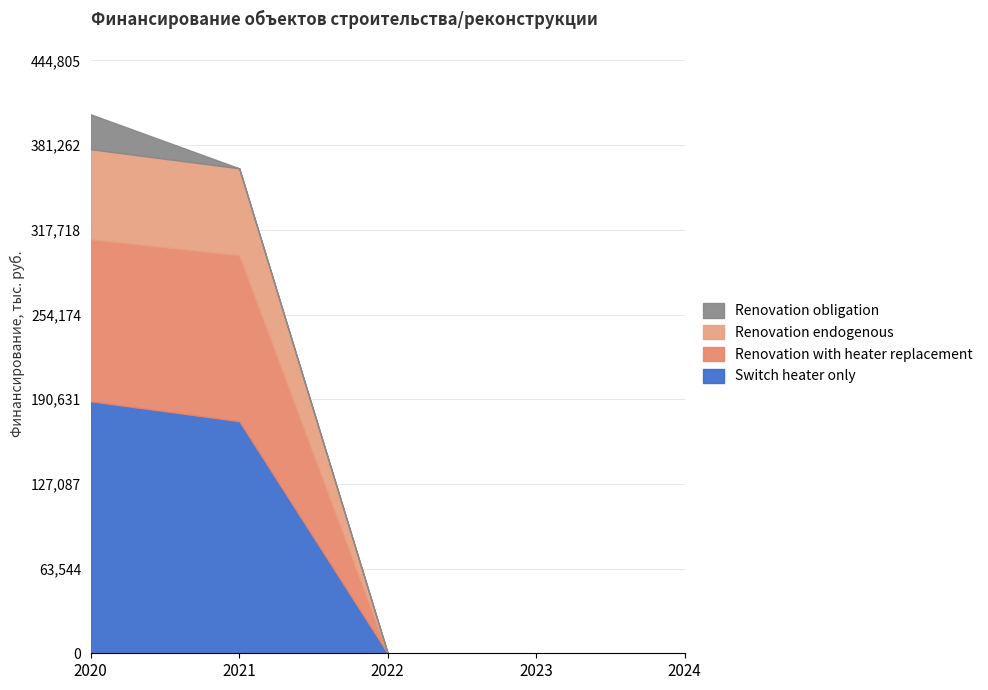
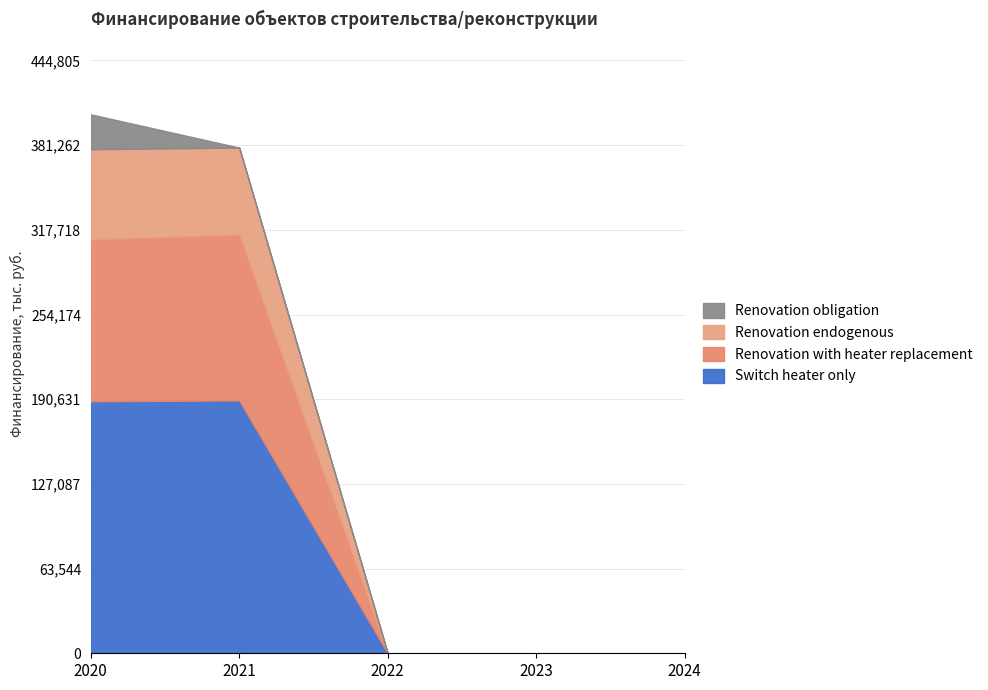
Switch heater only, 2021: 174,000 -> 190,000
